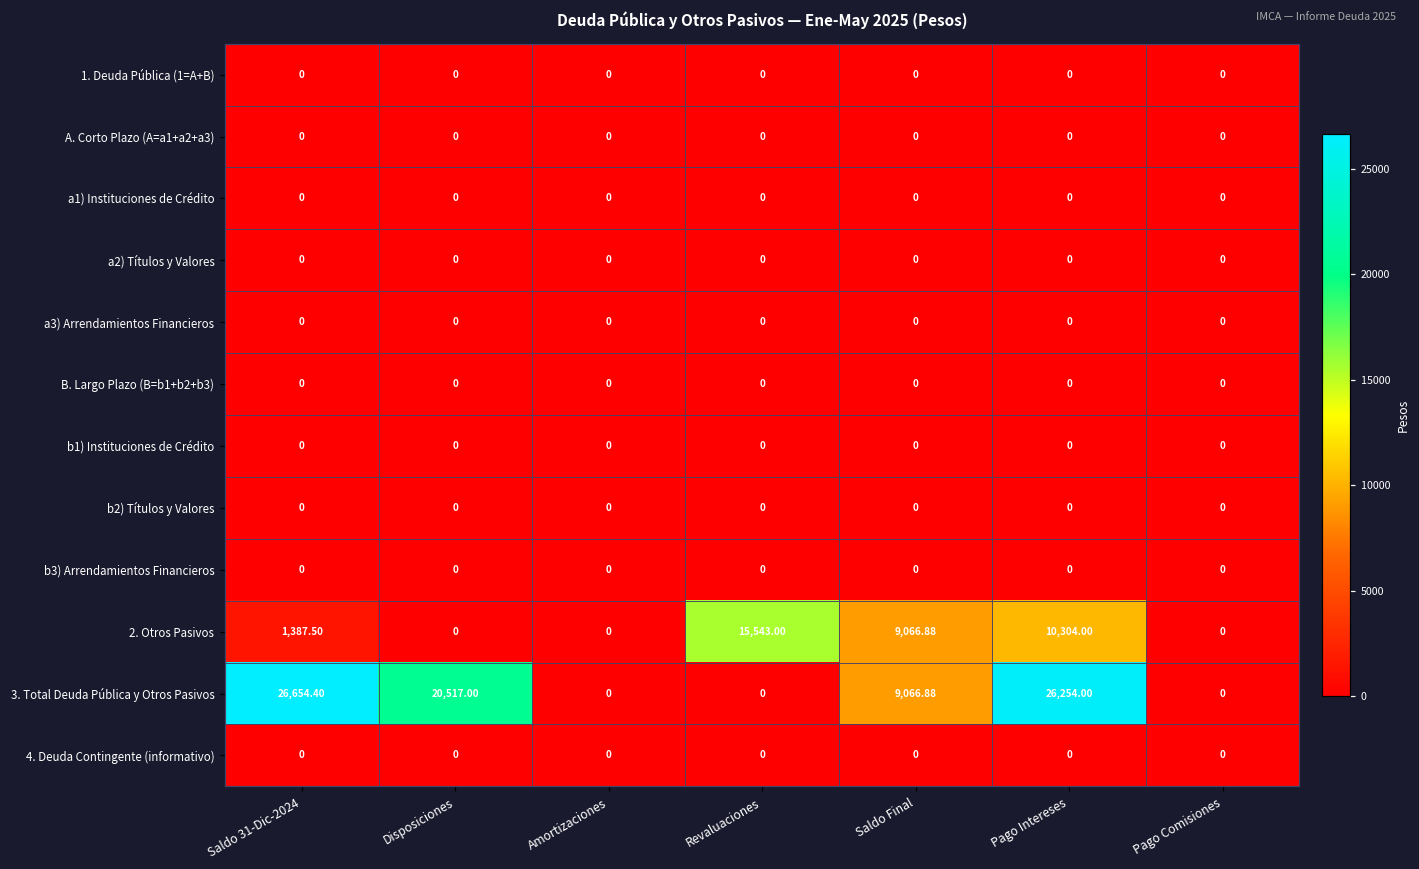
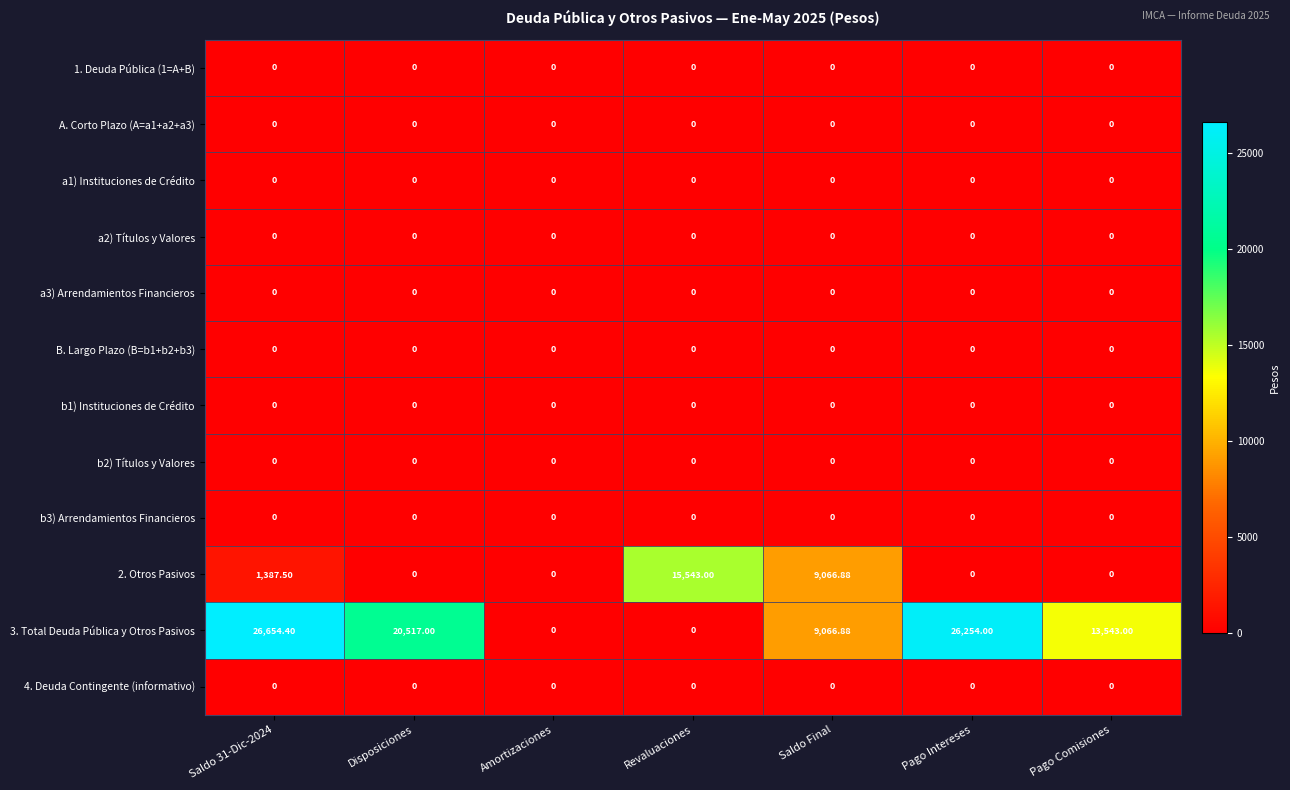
2. Otros Pasivos, Pago Intereses: 10,304.00 -> 0
3. Total Deuda Pública y Otros Pasivos, Pago Comisiones: 0 -> 13,543.00
